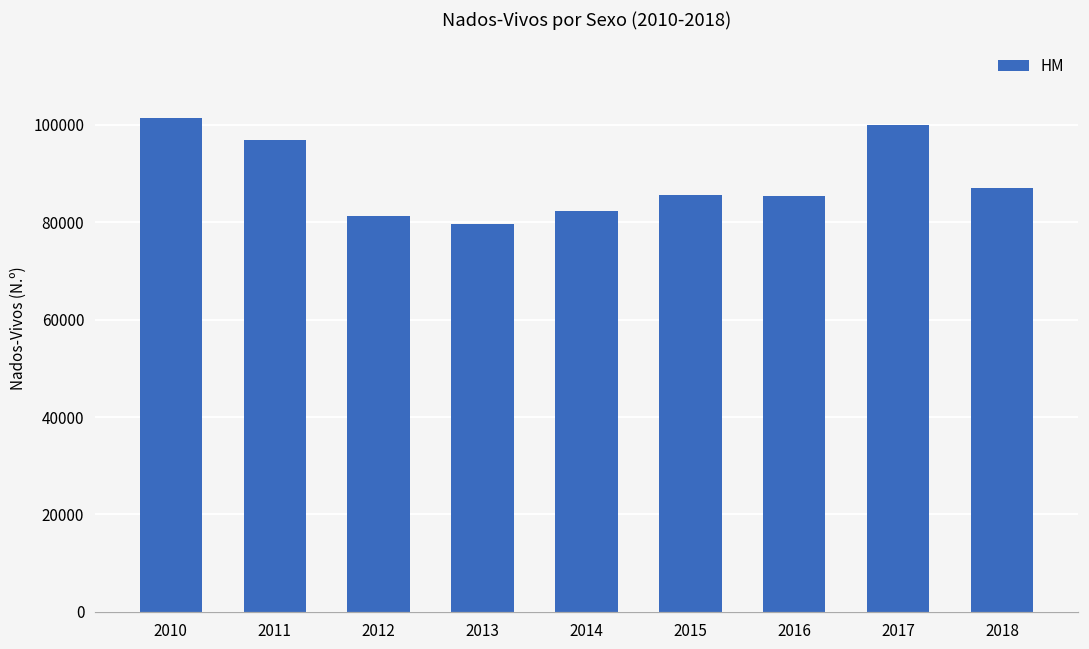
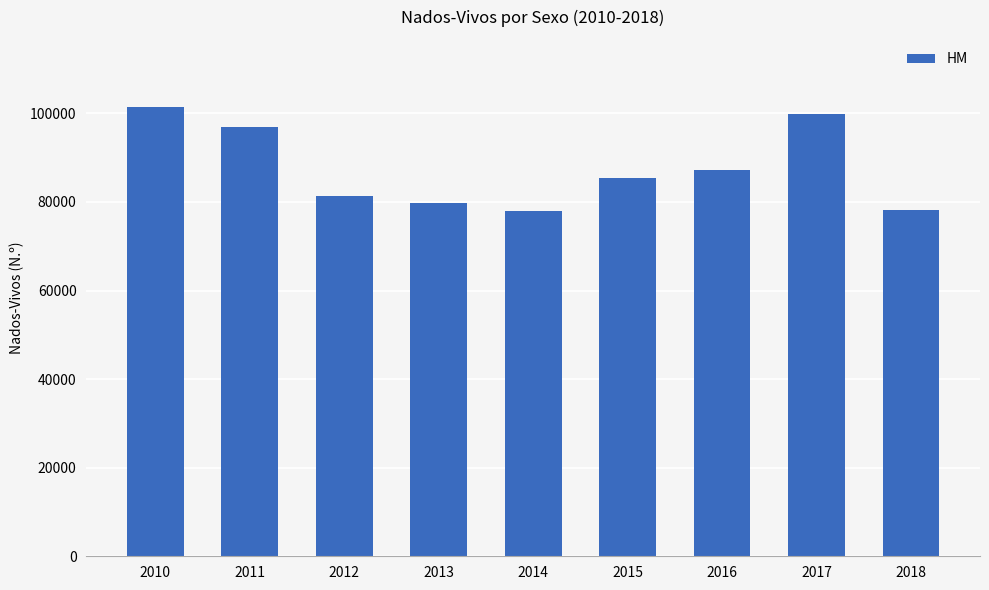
2014: 82000 -> 78000
2016: 85000 -> 87000
2018: 87000 -> 78000
